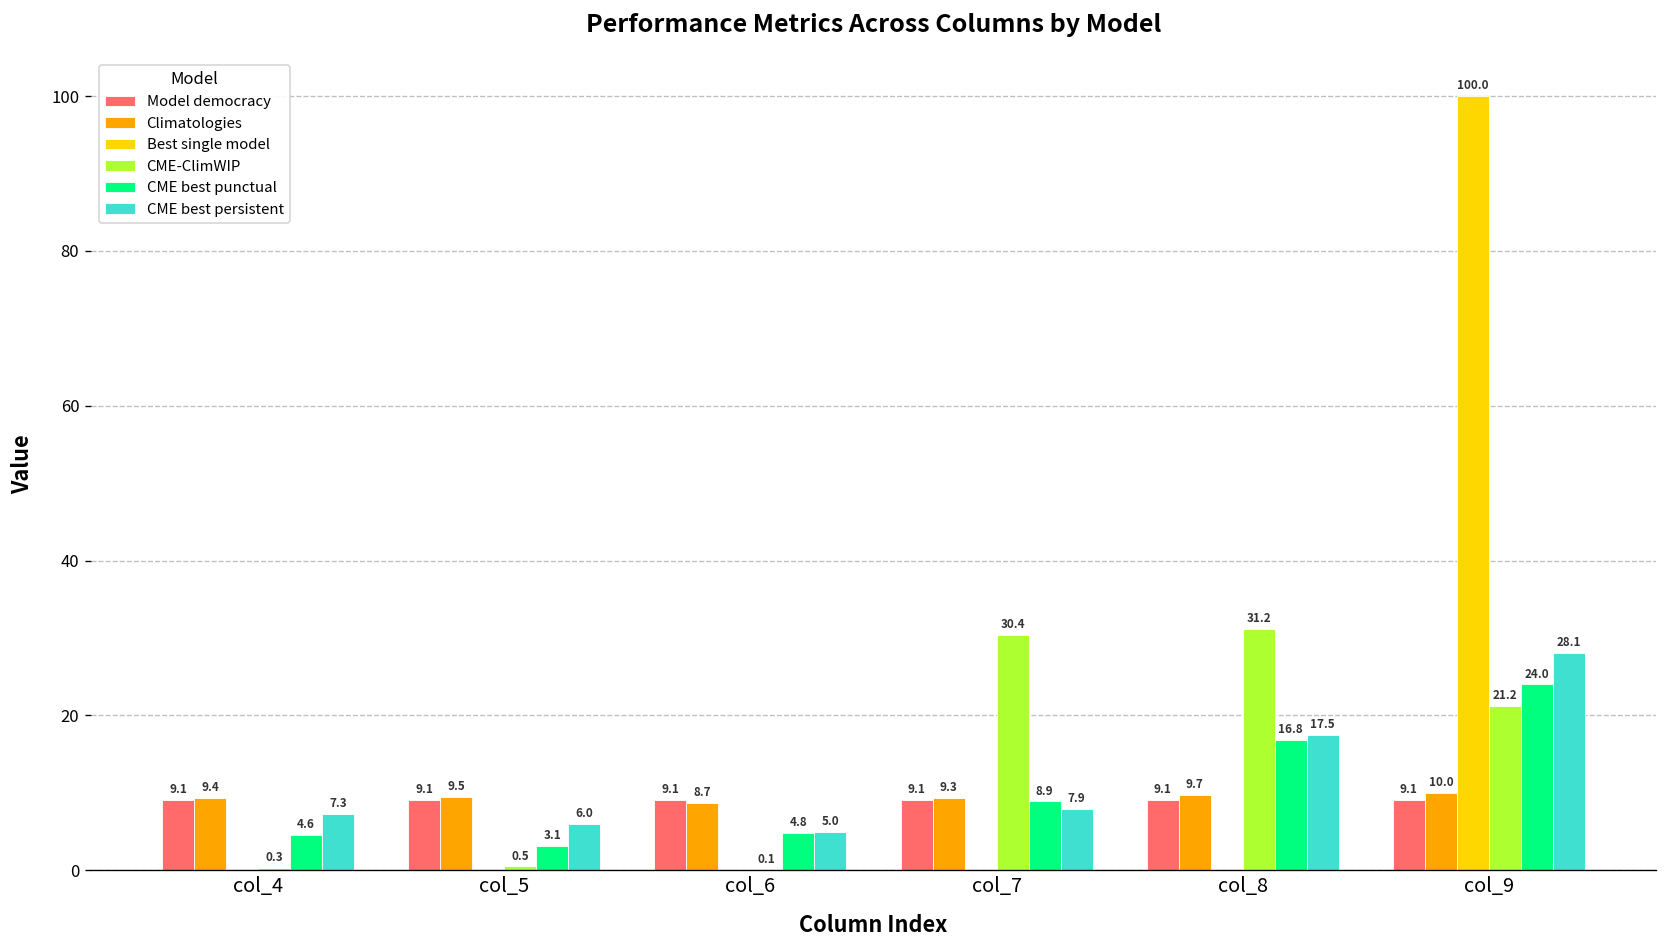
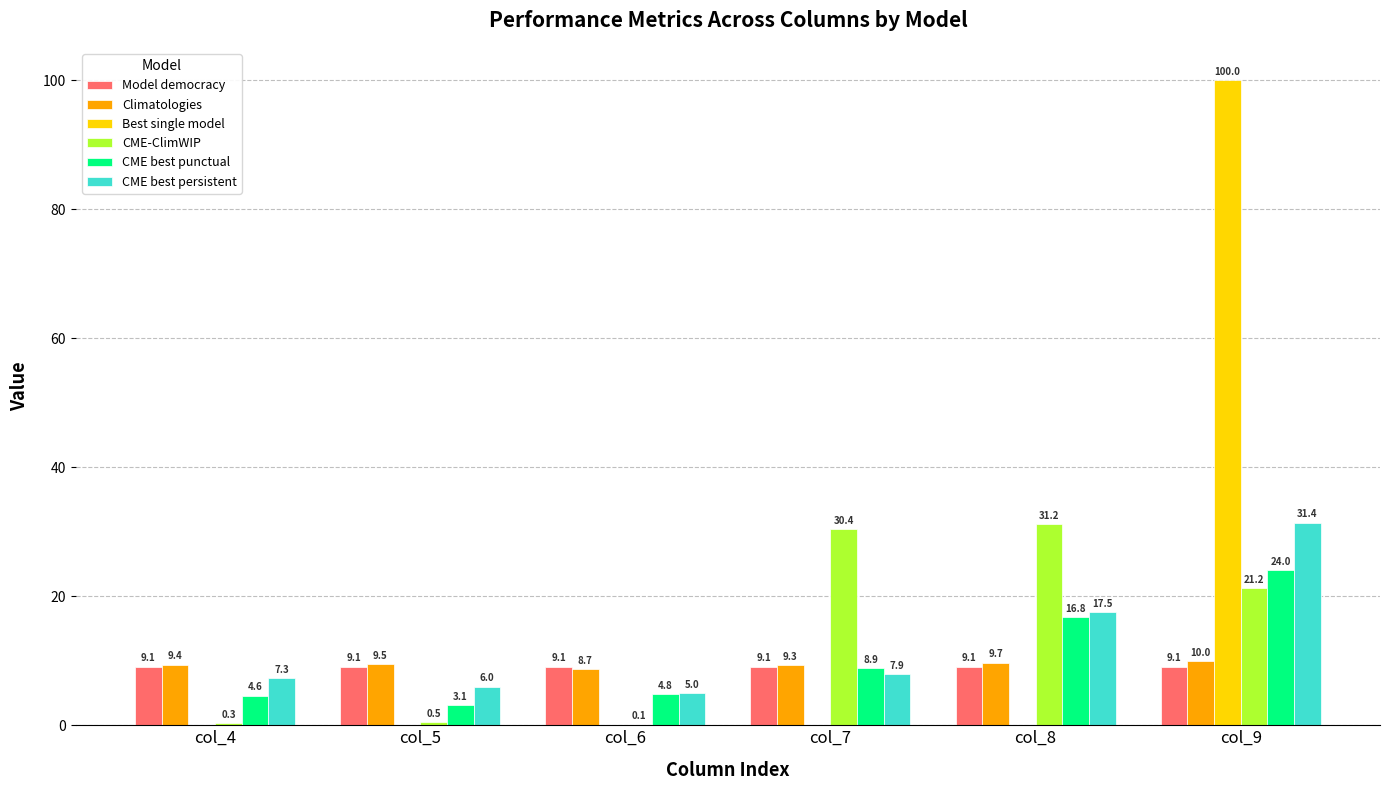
CME best persistent, col_9: 28.1 -> 31.4
